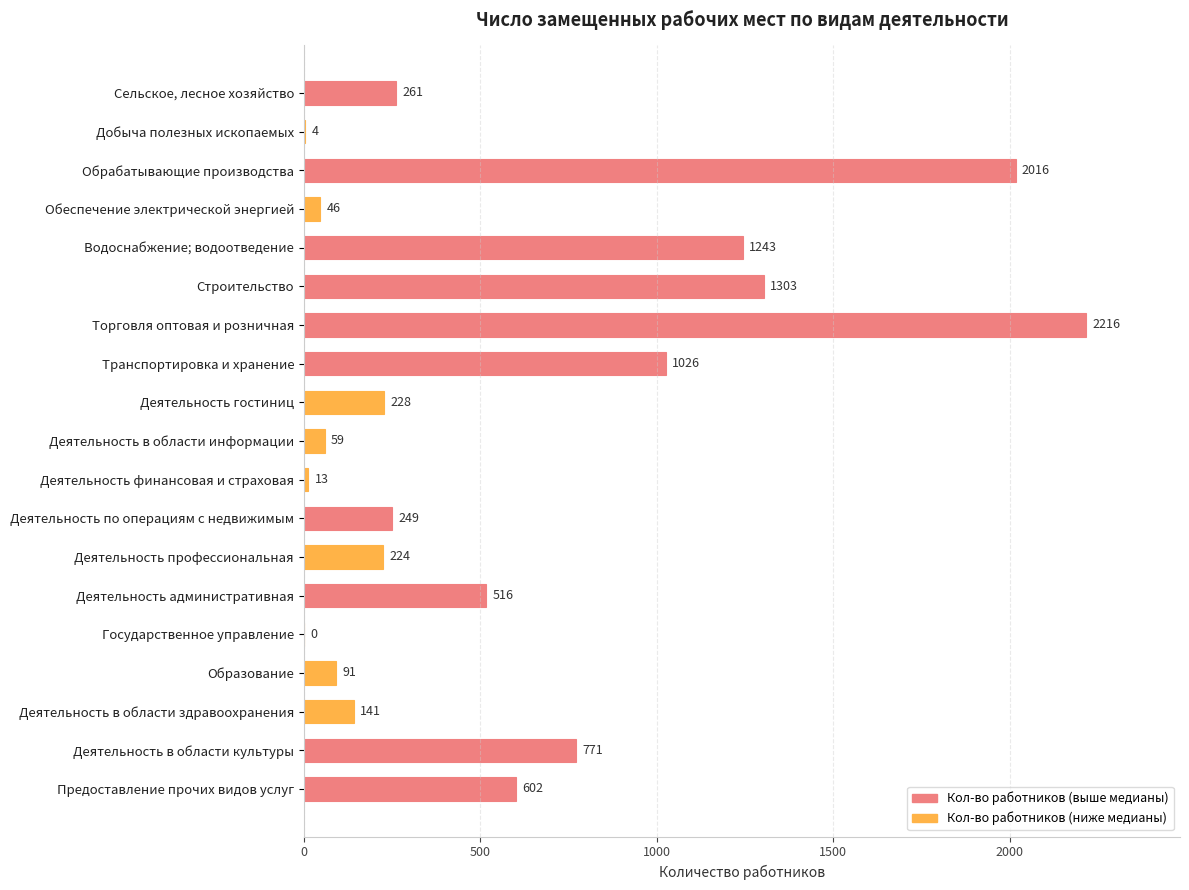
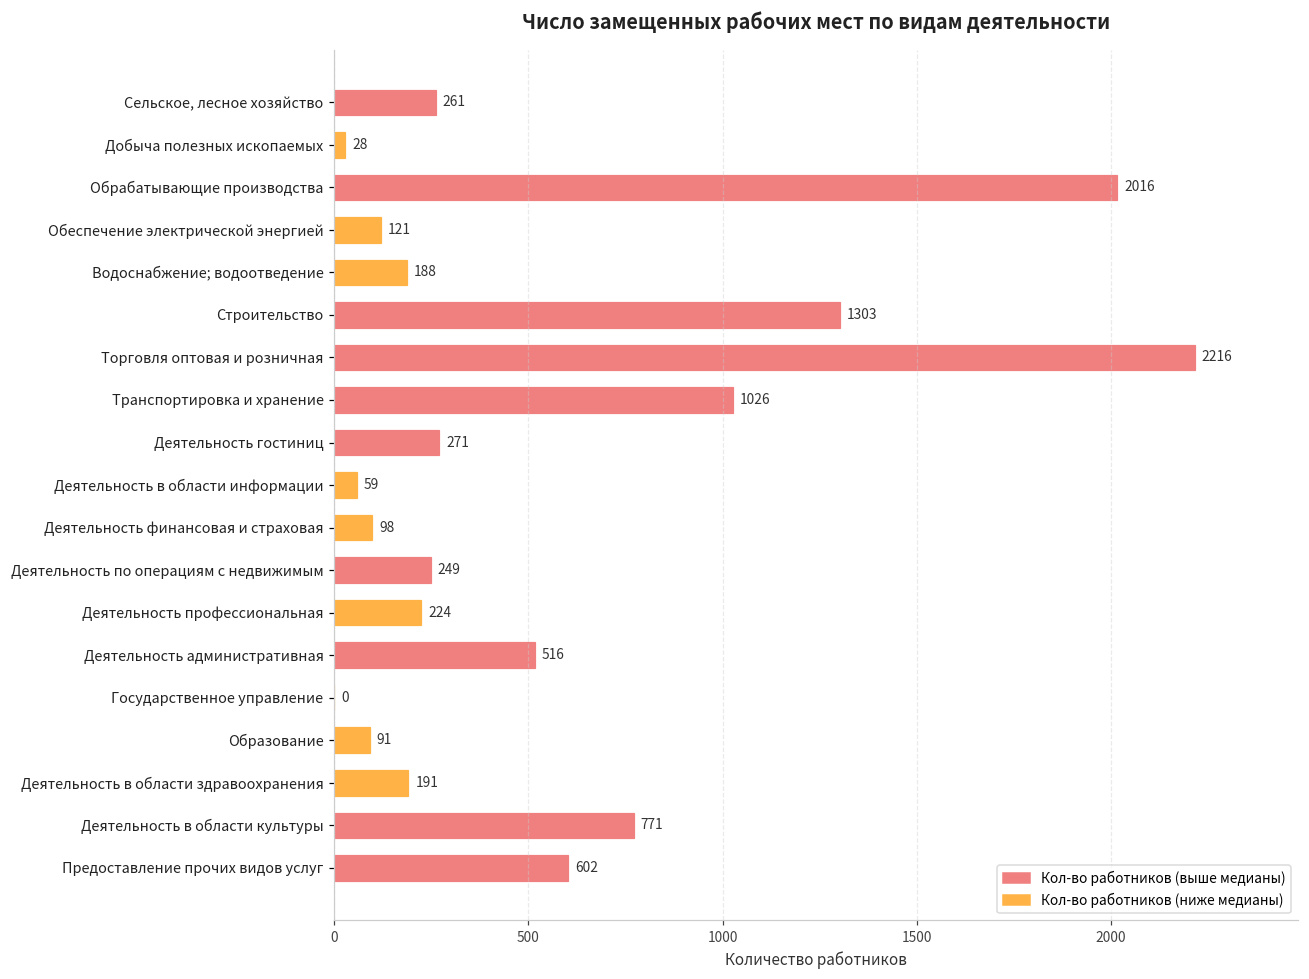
Добыча полезных ископаемых: 4 -> 28
Обеспечение электрической энергией: 46 -> 121
Водоснабжение; водоотведение: 1243 -> 188
Деятельность гостиниц: 228 -> 271
Деятельность финансовая и страховая: 13 -> 98
Деятельность в области здравоохранения: 141 -> 191
